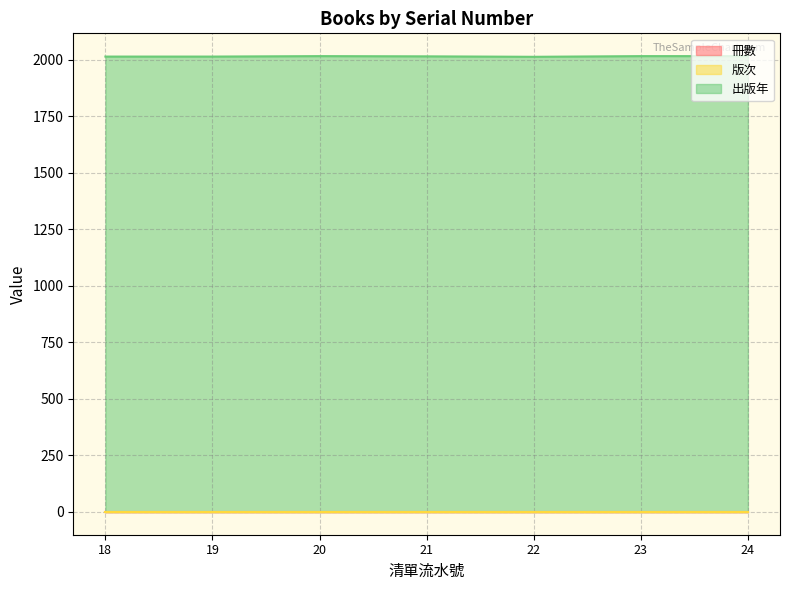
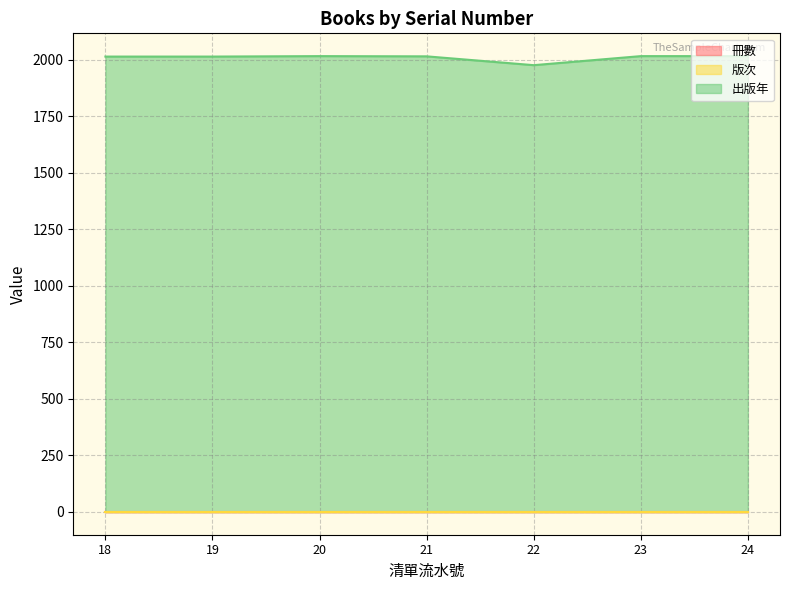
出版年, 22: 2010 -> 1980
